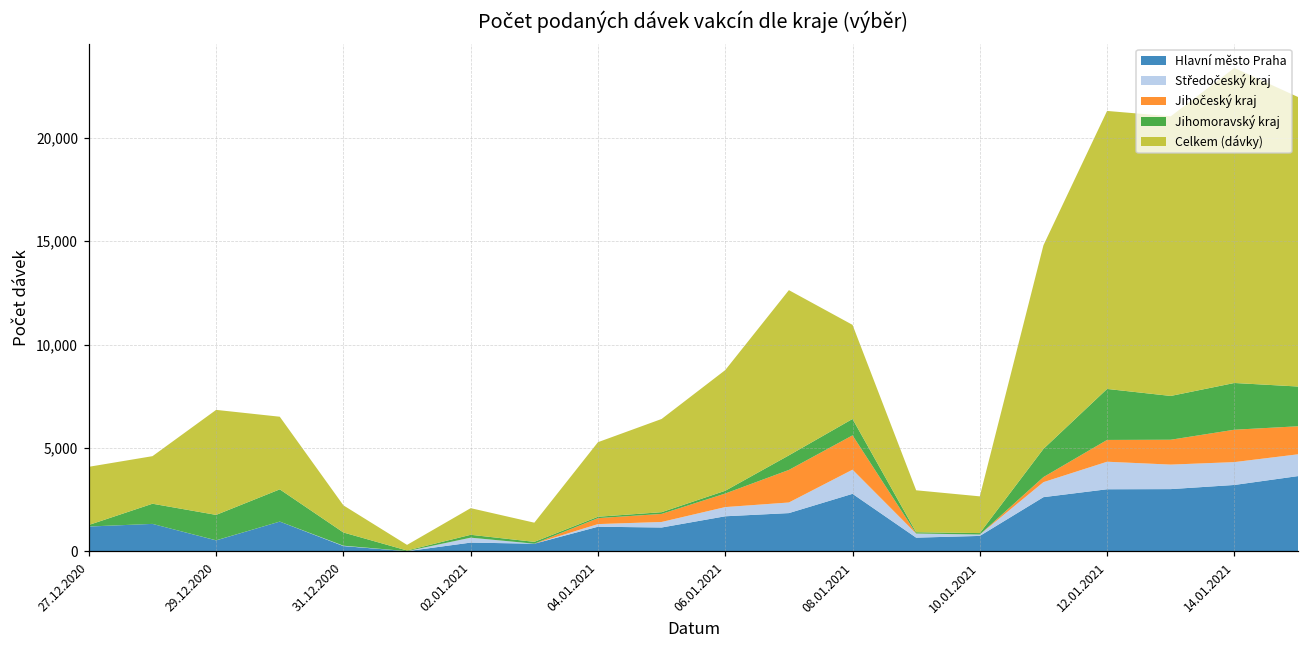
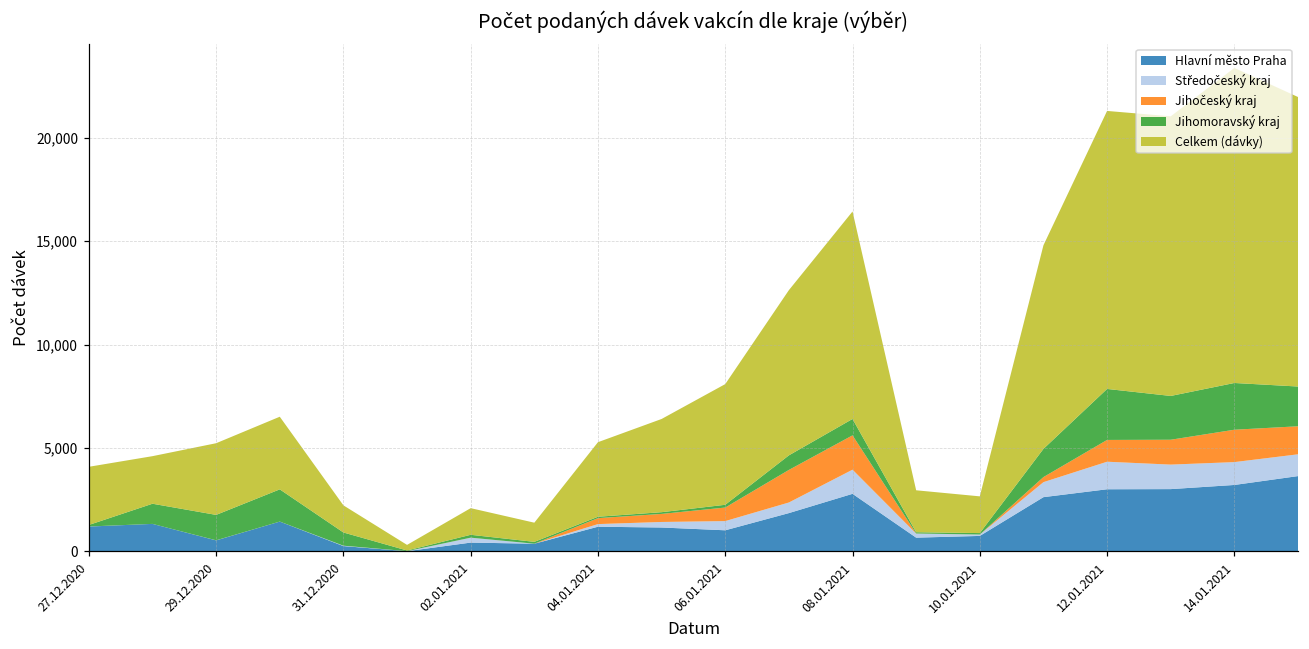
Celkem (dávky), 29.12.2020: 5,100 -> 3,500
Hlavní město Praha, 06.01.2021: 1,700 -> 1,000
Celkem (dávky), 08.01.2021: 4,600 -> 10,000
